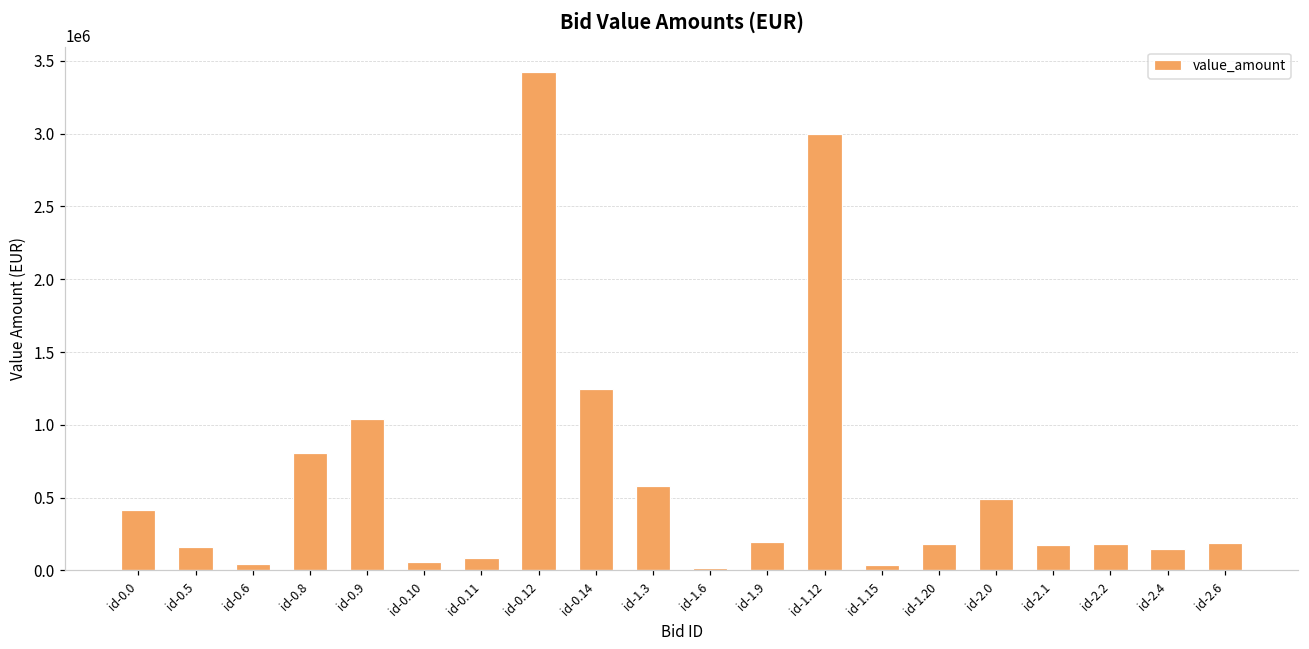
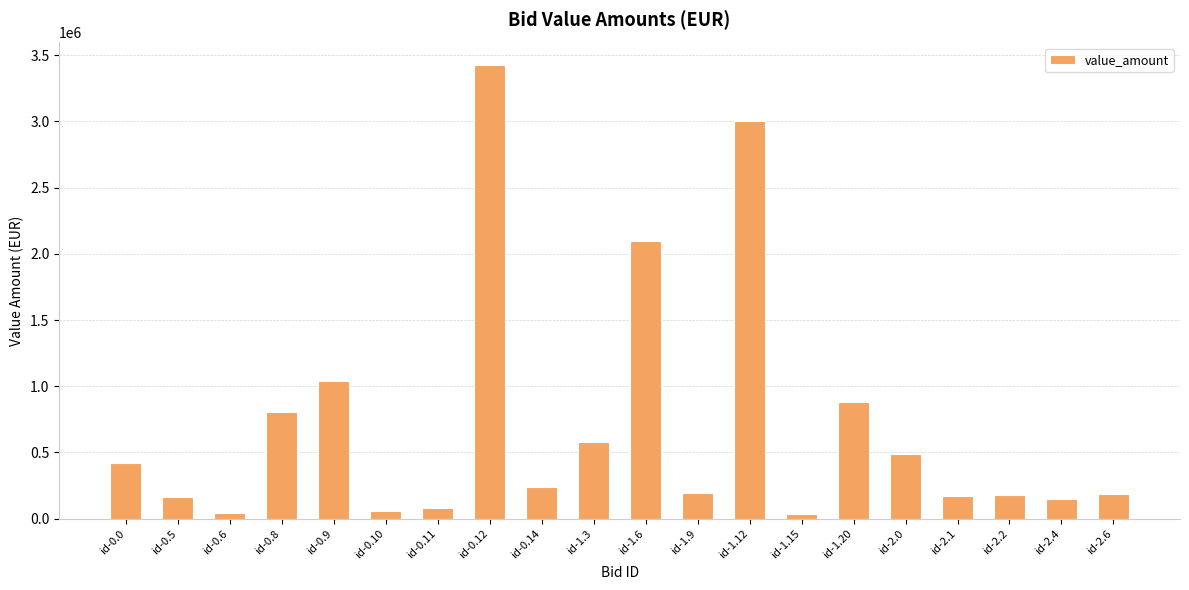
id-0.14: 1240000 -> 240000
id-1.6: 20000 -> 2100000
id-1.20: 180000 -> 880000
